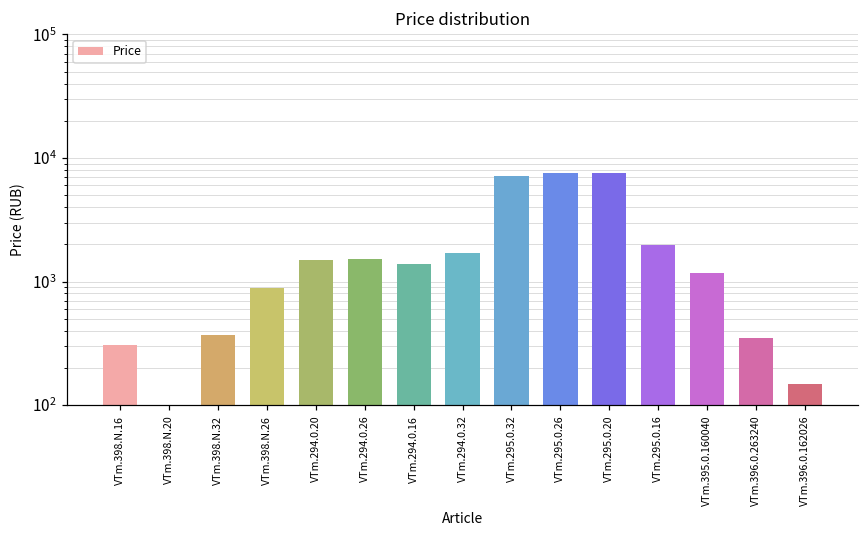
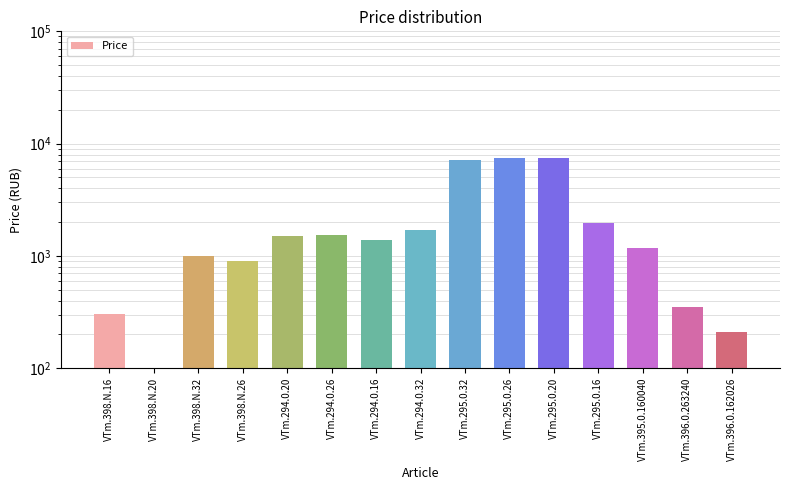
VTm.398.N.32: 370 -> 1000
VTm.396.0.162026: 150 -> 210
